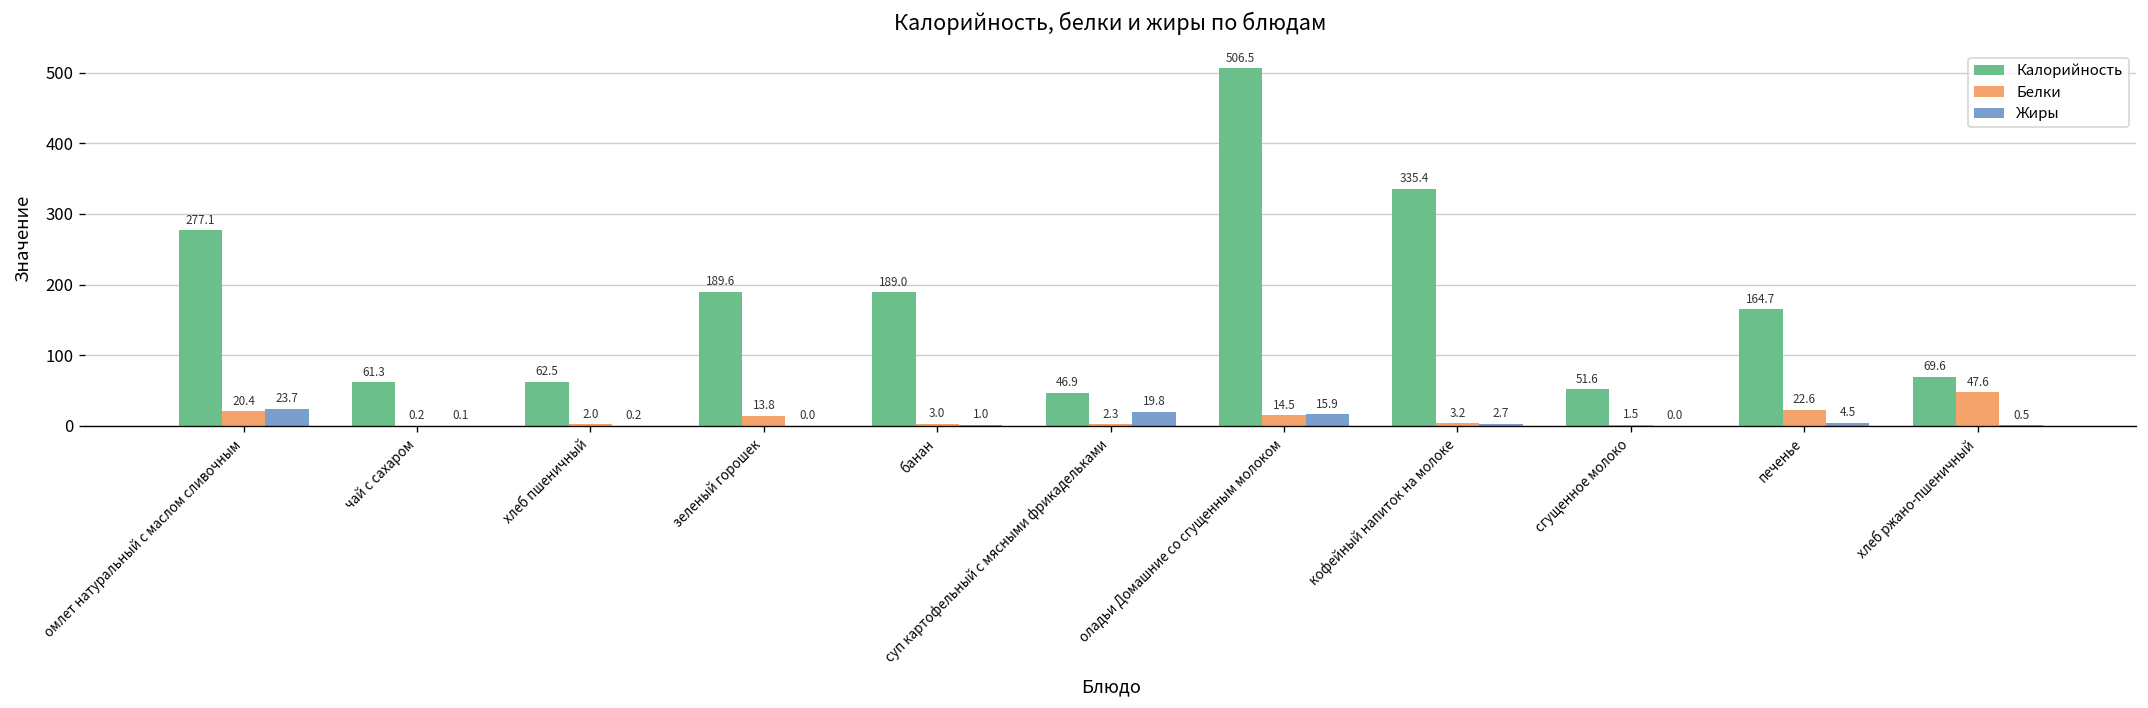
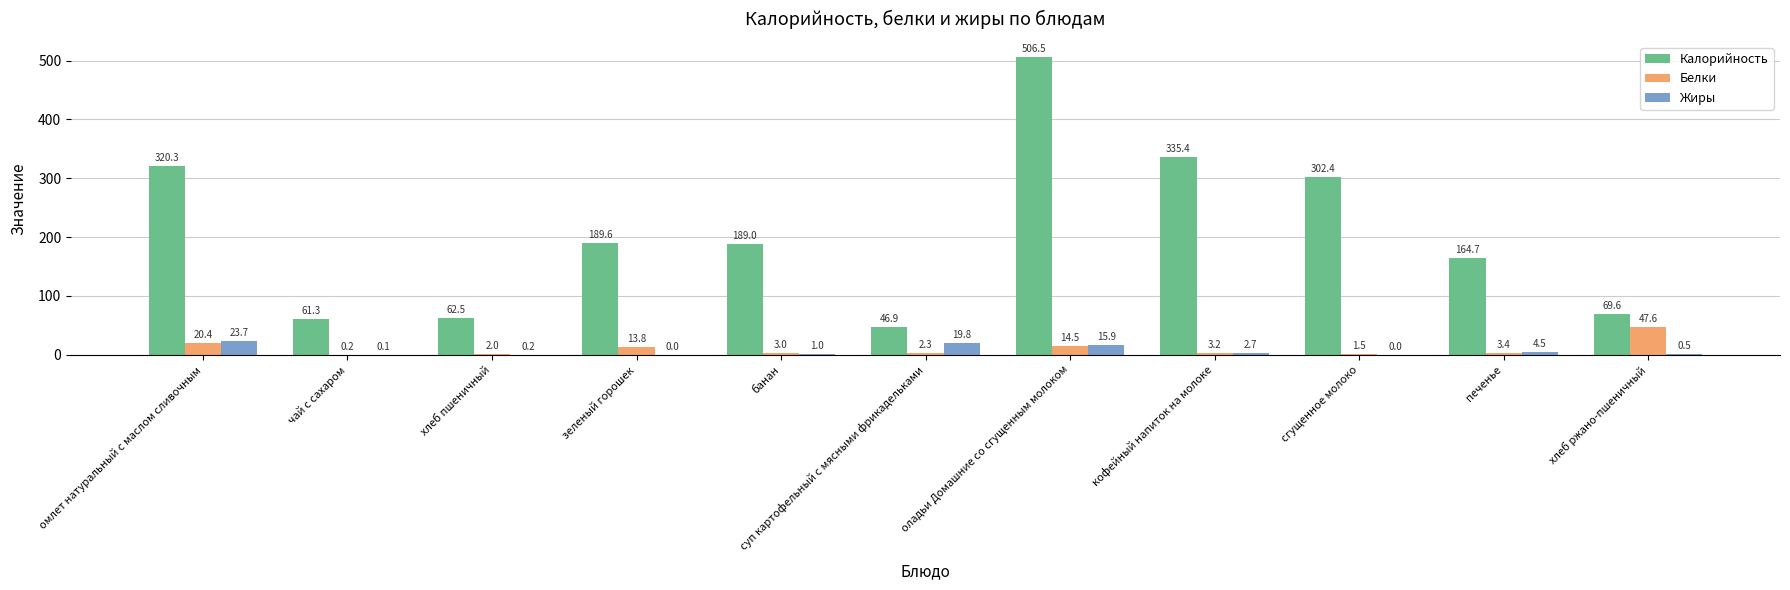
Калорийность, омлет натуральный с маслом сливочным: 277.1 -> 320.3
Калорийность, сгущенное молоко: 51.6 -> 302.4
Белки, печенье: 22.6 -> 3.4
